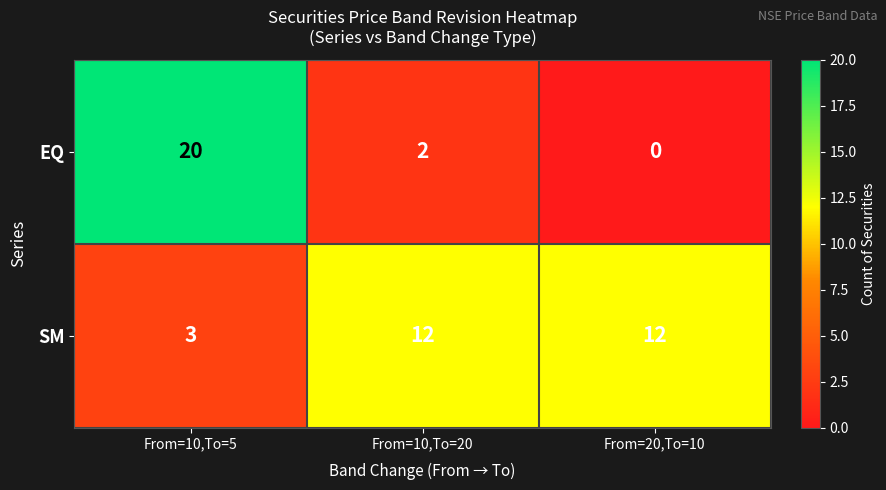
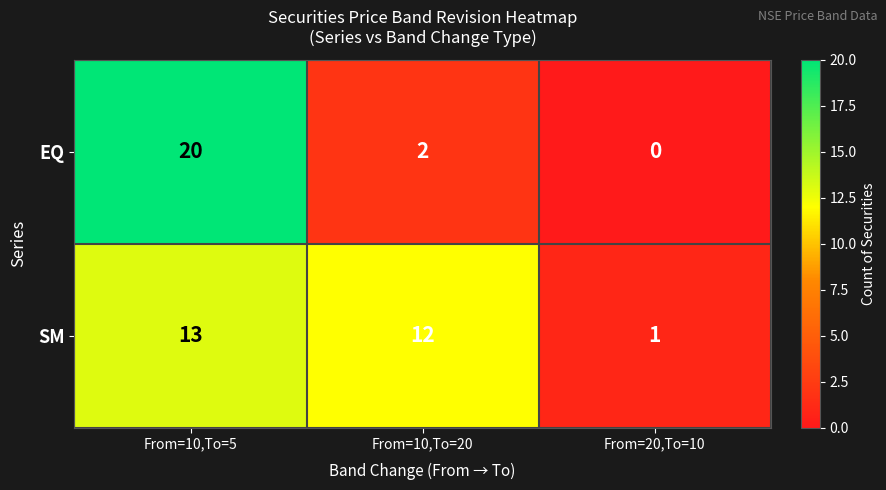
SM, From=10,To=5: 3 -> 13
SM, From=20,To=10: 12 -> 1
